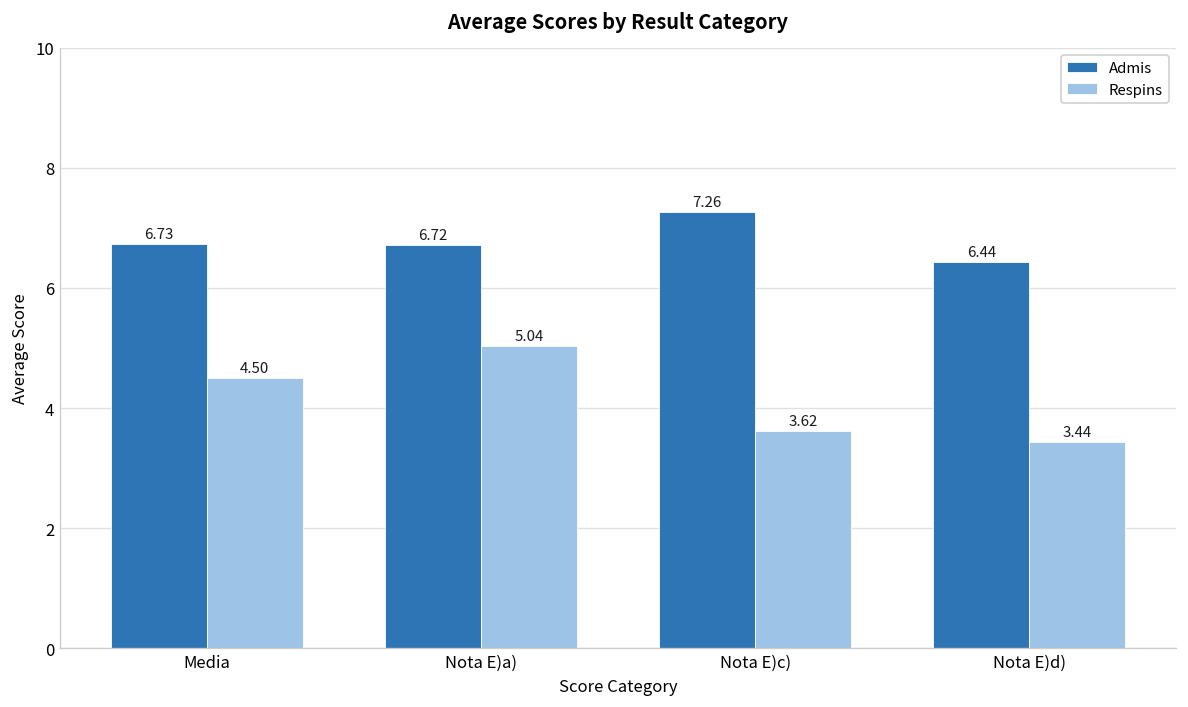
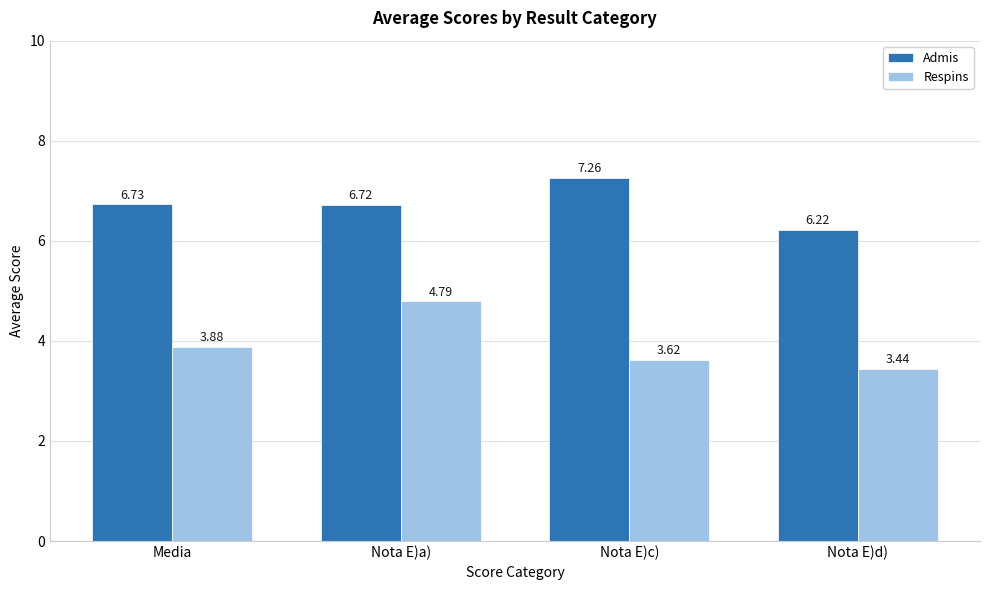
Respins, Media: 4.50 -> 3.88
Respins, Nota E)a): 5.04 -> 4.79
Admis, Nota E)d): 6.44 -> 6.22
